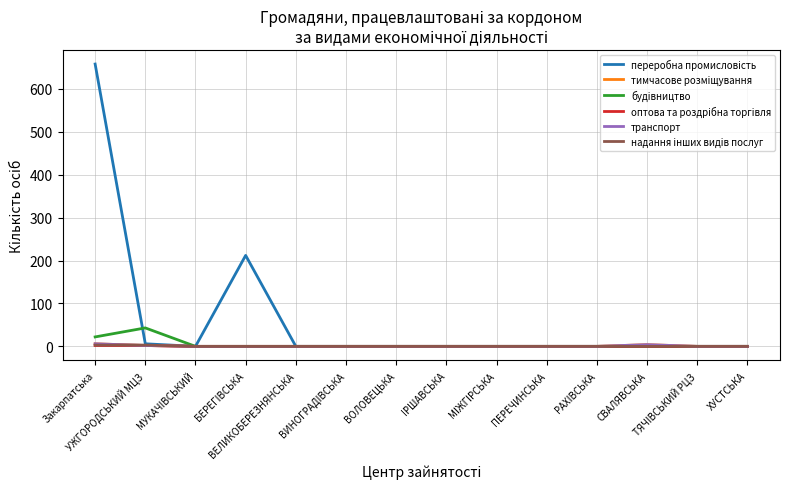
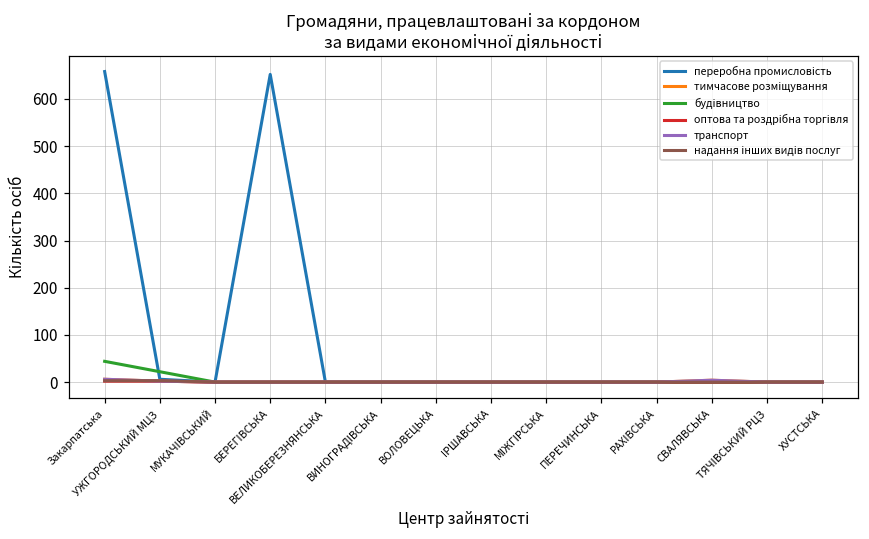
будівництво, Закарпатська: 20 -> 40
будівництво, УЖГОРОДСЬКИЙ МЦЗ: 40 -> 20
переробна промисловість, БЕРЕГІВСЬКА: 210 -> 650
